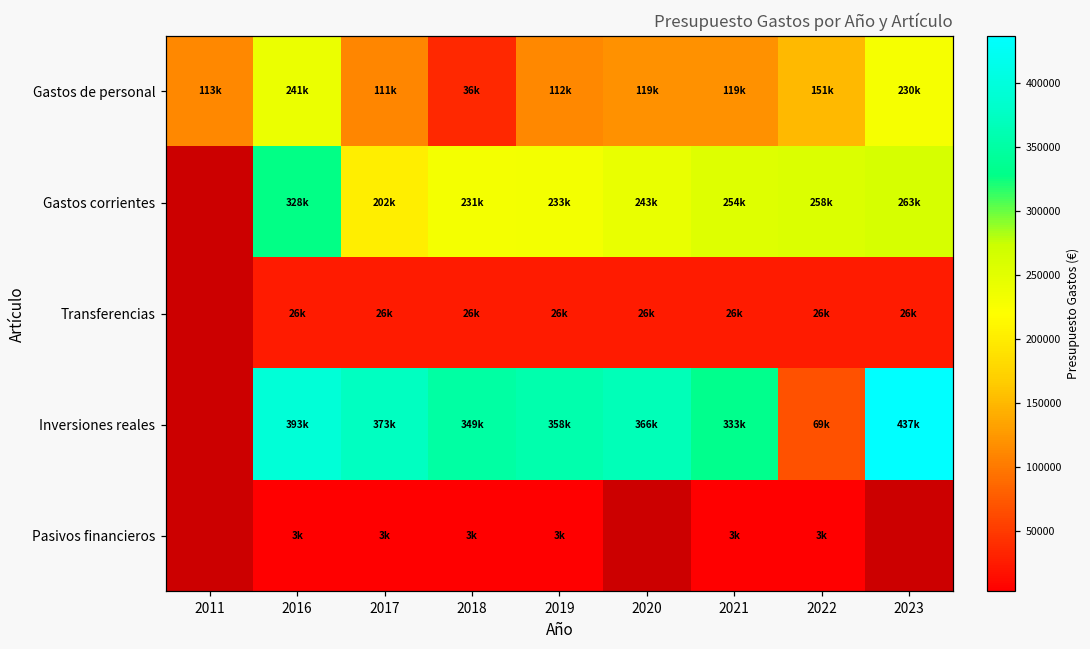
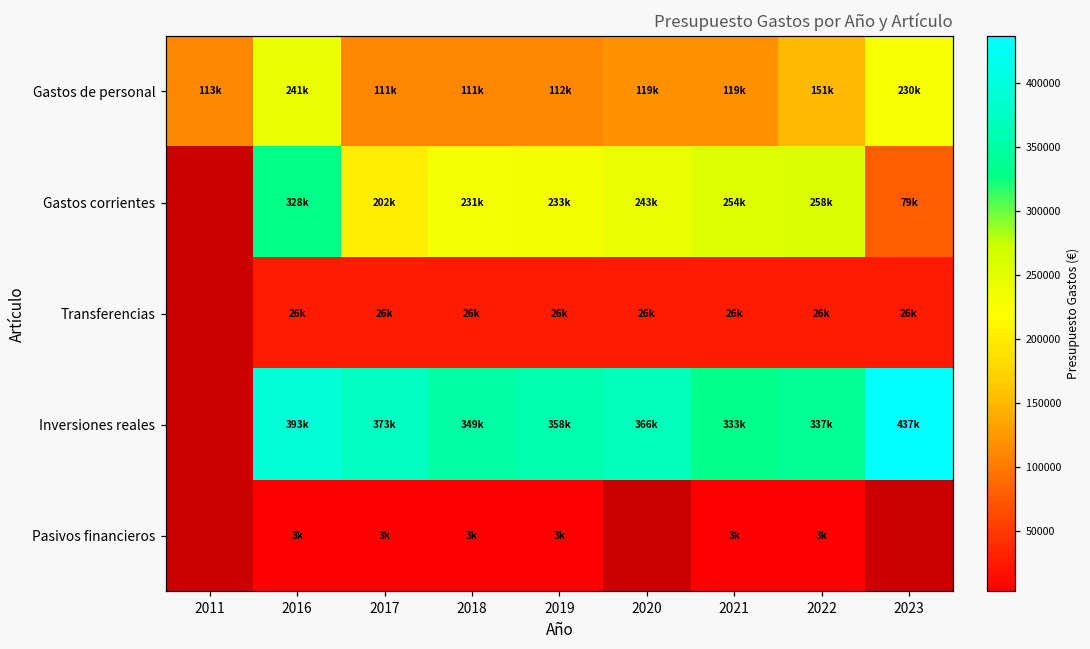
Gastos de personal, 2018: 36k -> 111k
Gastos corrientes, 2023: 263k -> 79k
Inversiones reales, 2022: 69k -> 337k
